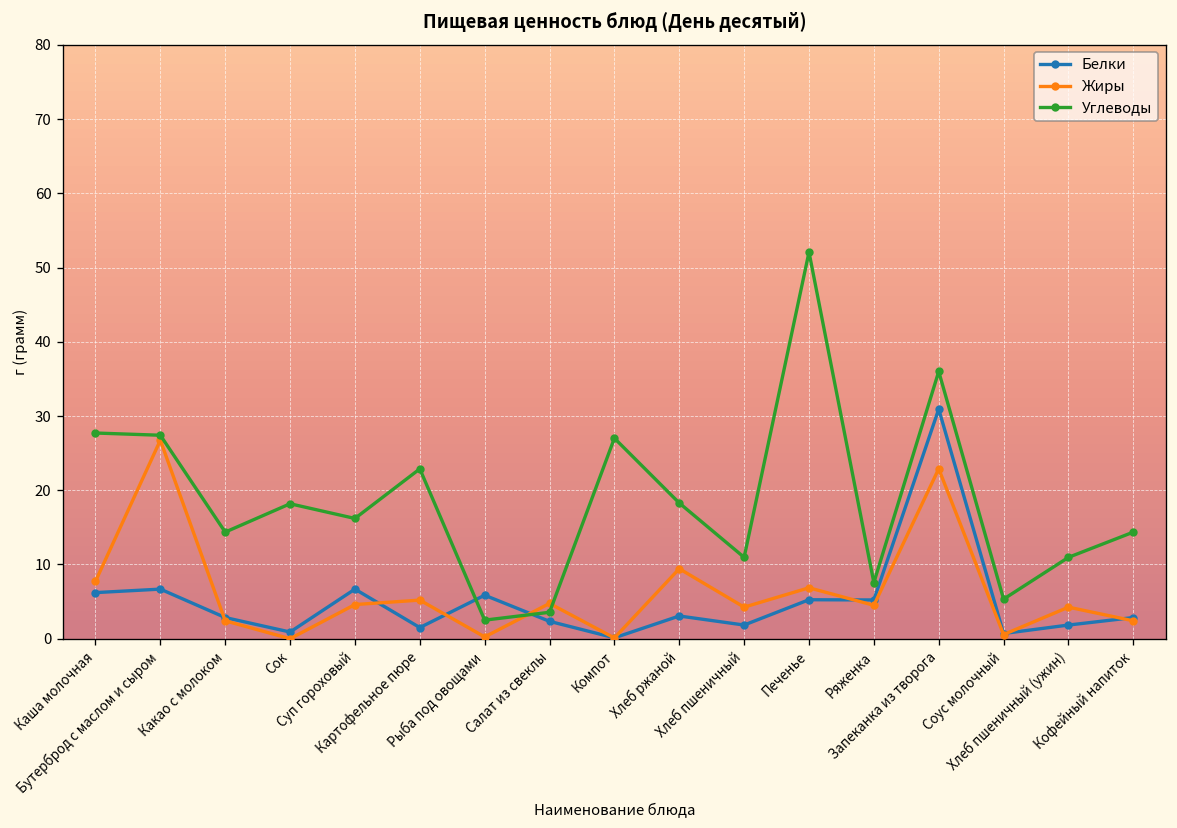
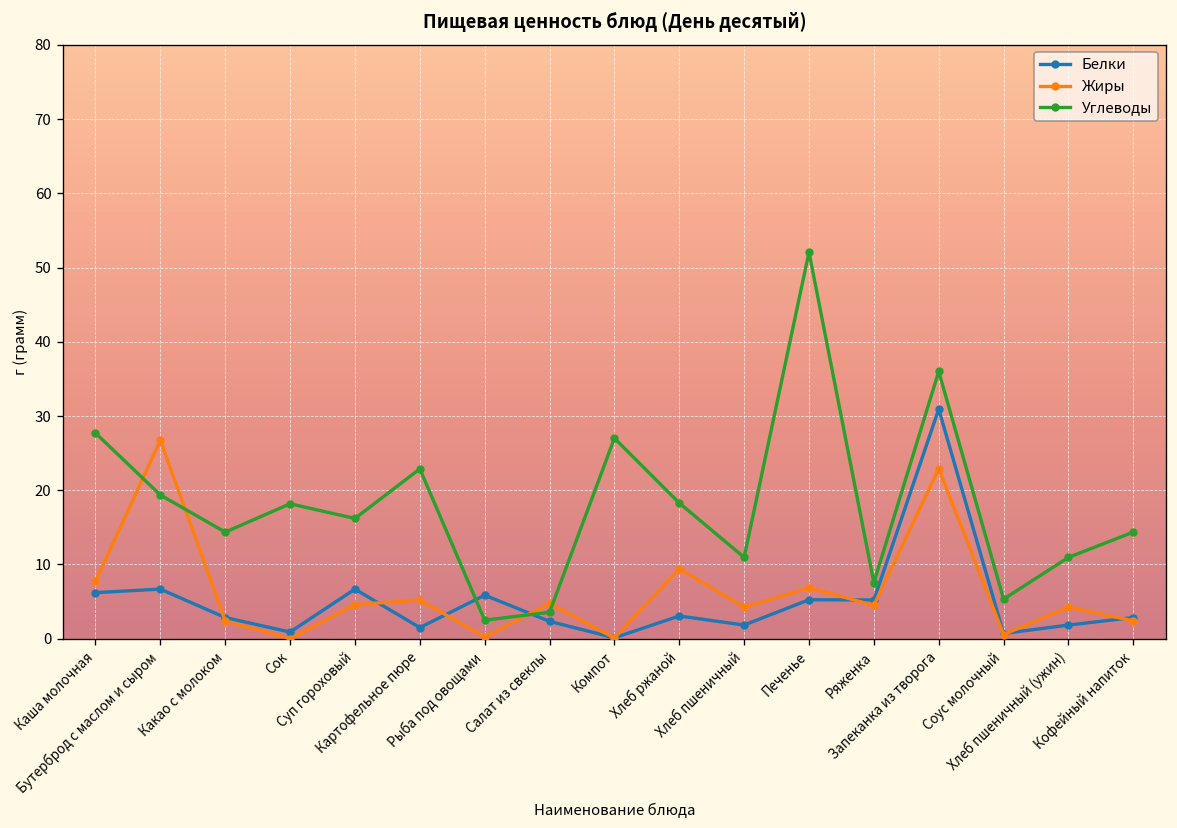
Углеводы, Бутерброд с маслом и сыром: 27 -> 19
